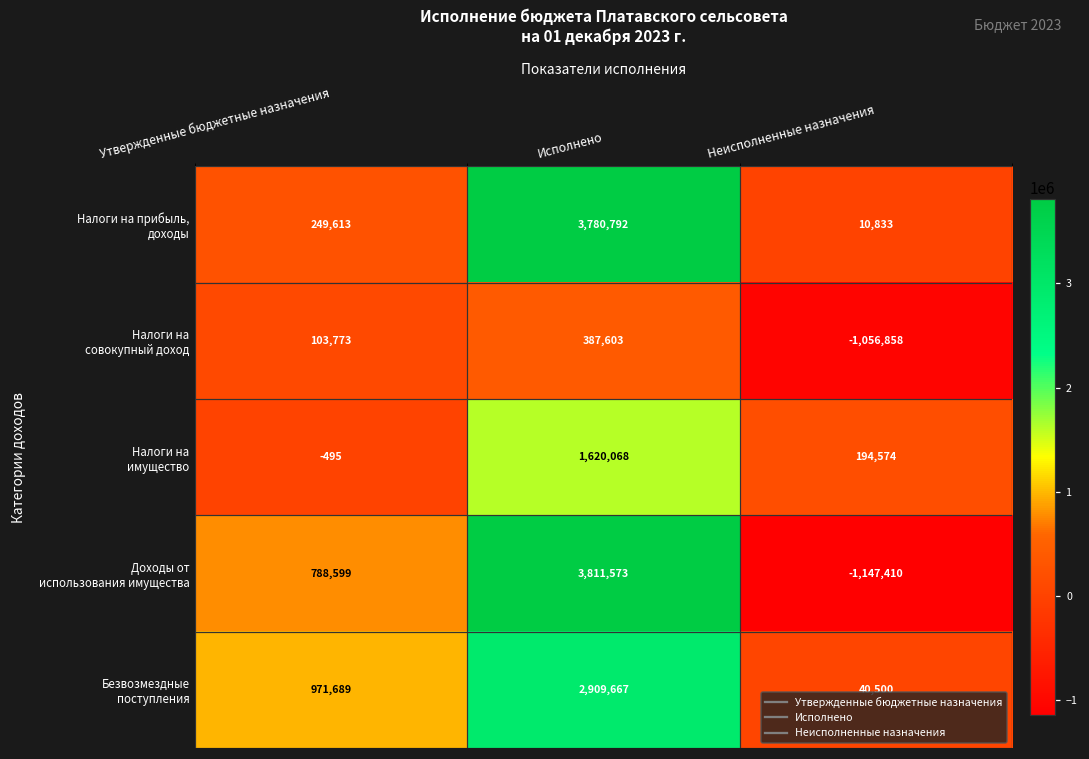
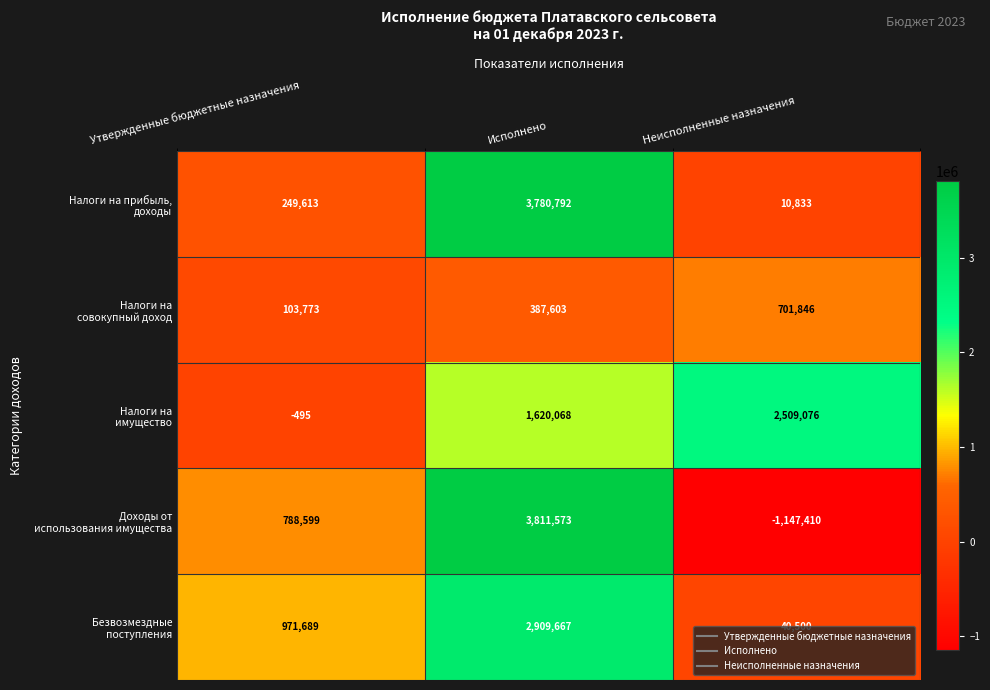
Налоги на совокупный доход, Неисполненные назначения: -1,056,858 -> 701,846
Налоги на имущество, Неисполненные назначения: 194,574 -> 2,509,076
